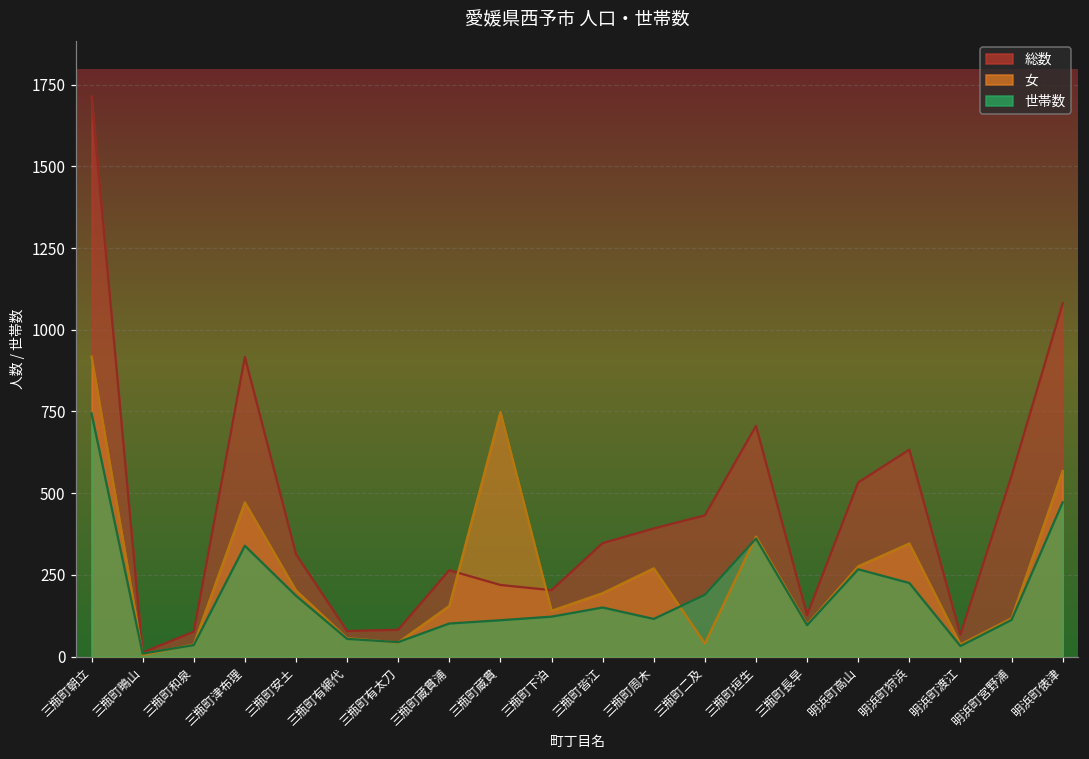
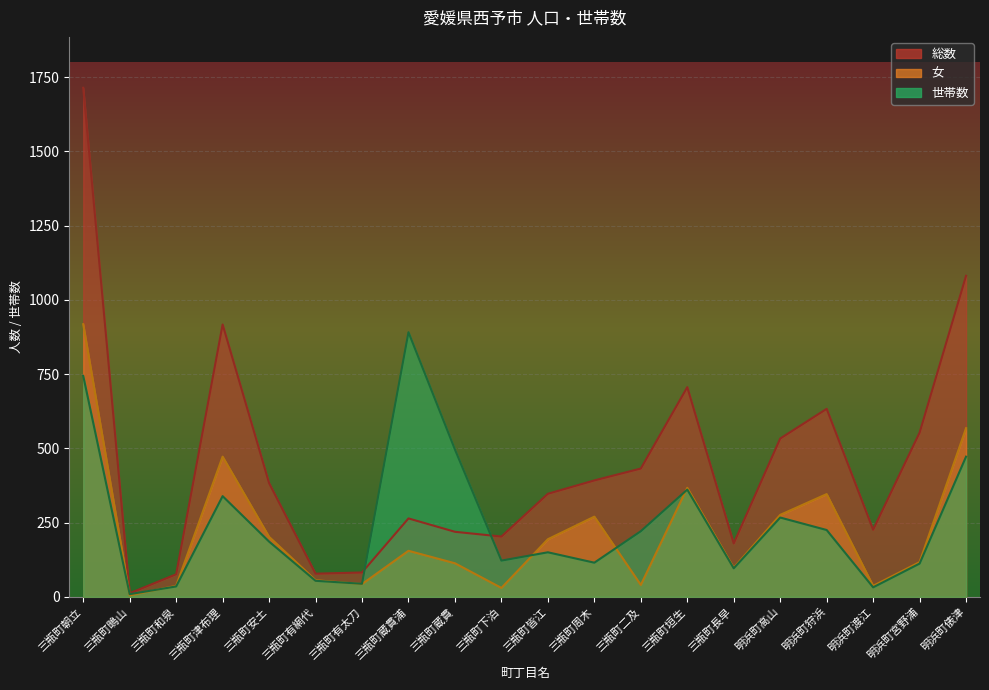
総数, 三瓶町安土: 310 -> 380
世帯数, 三瓶町蔵貫浦: 100 -> 890
女, 三瓶町蔵貫: 750 -> 110
世帯数, 三瓶町蔵貫: 110 -> 500
女, 三瓶町下泊: 140 -> 30
世帯数, 三瓶町二及: 190 -> 220
総数, 三瓶町長早: 130 -> 180
総数, 明浜町渡江: 70 -> 230
